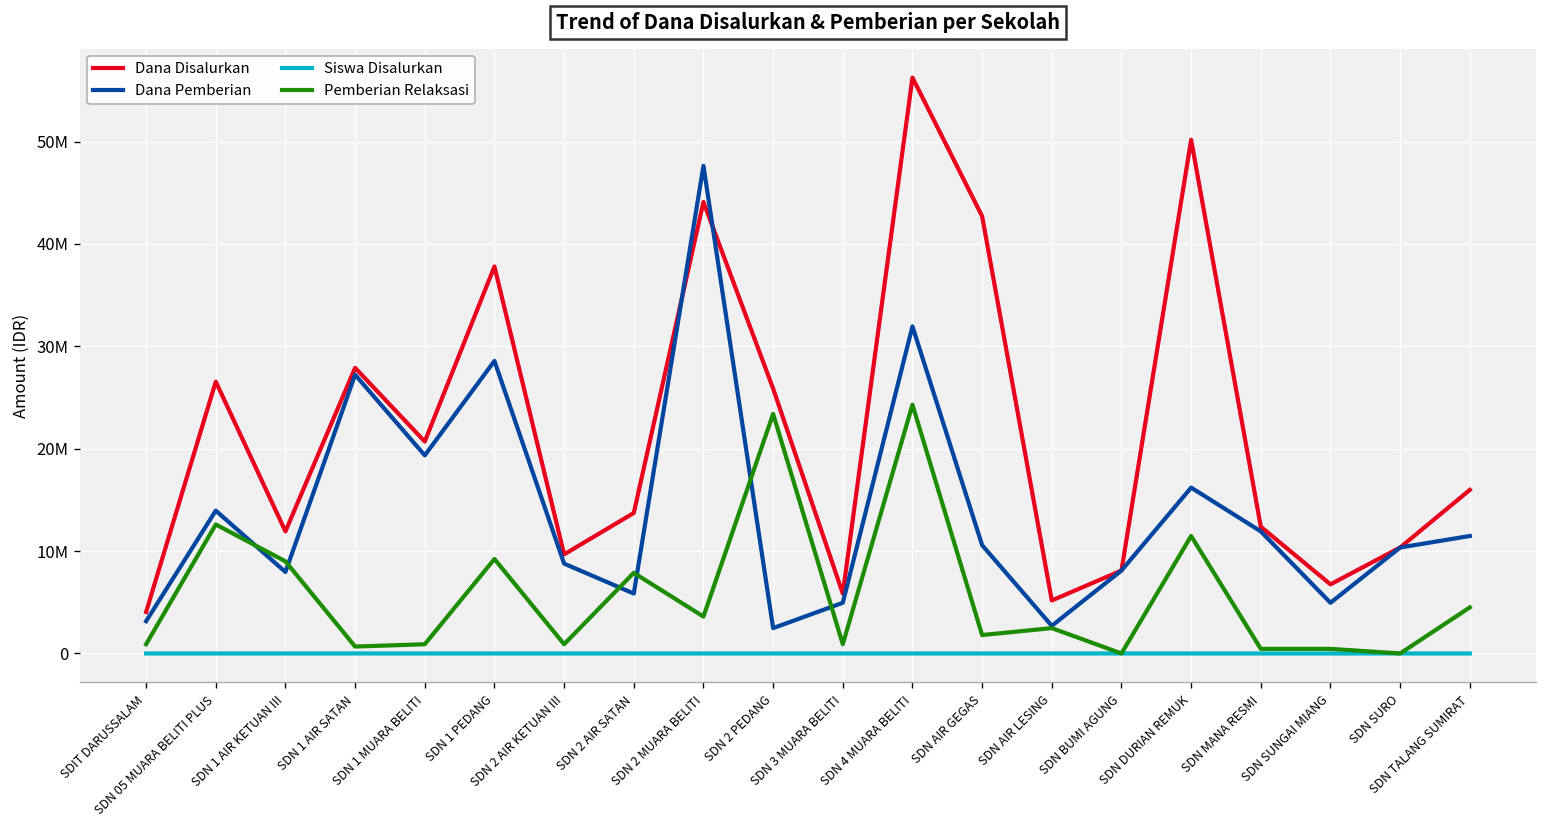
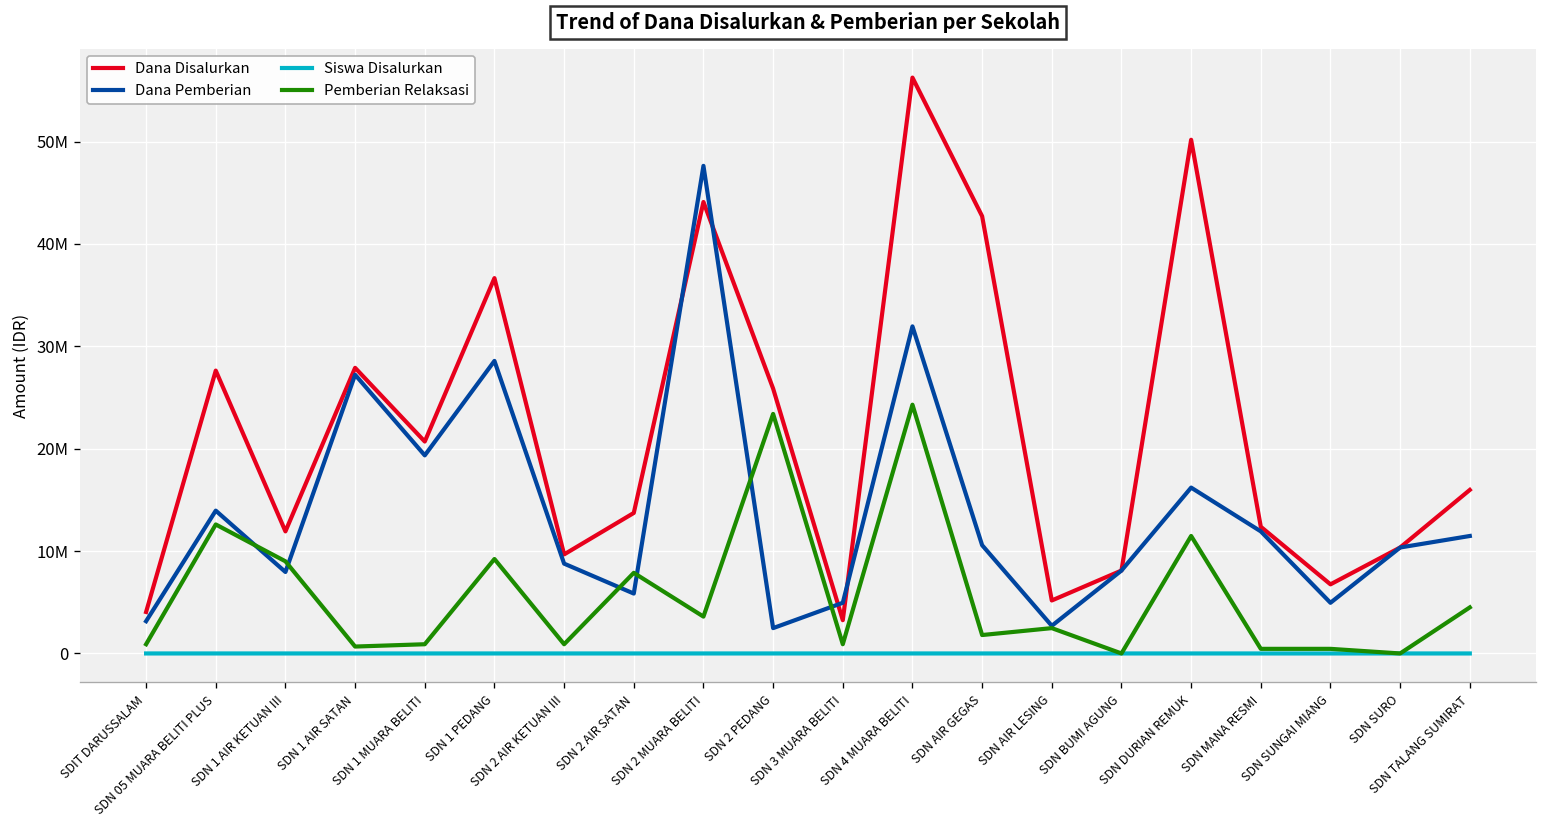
Dana Disalurkan, SDN 05 MUARA BELITI PLUS: 27000000 -> 28000000
Dana Disalurkan, SDN 1 PEDANG: 38000000 -> 37000000
Dana Disalurkan, SDN 3 MUARA BELITI: 6000000 -> 3000000
